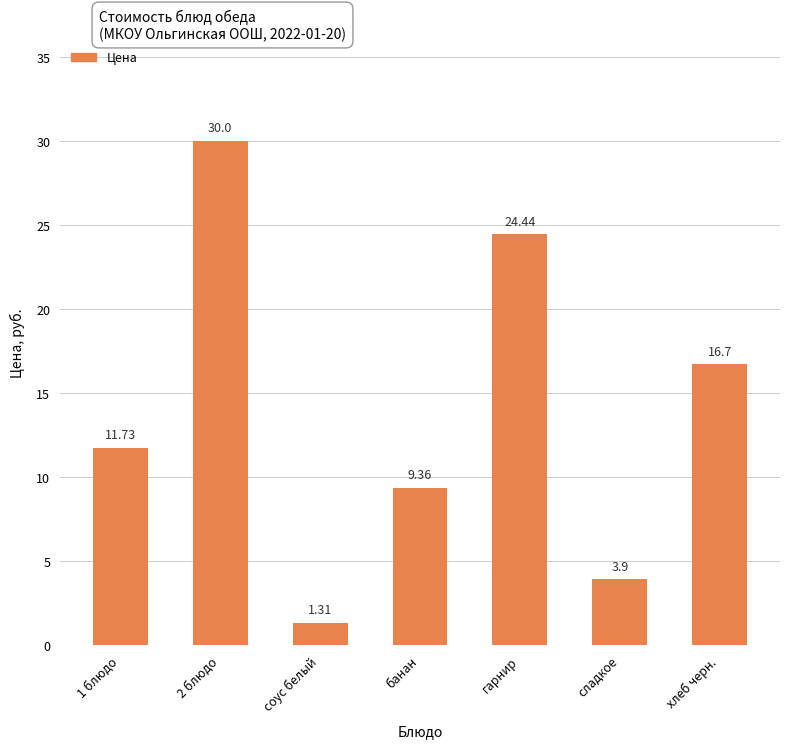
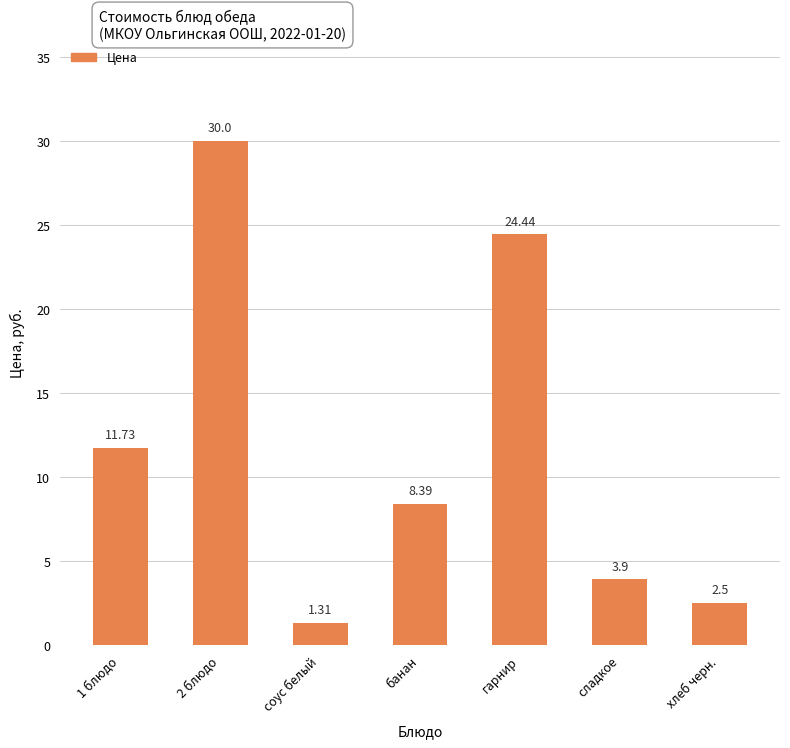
банан: 9.36 -> 8.39
хлеб черн.: 16.7 -> 2.5
